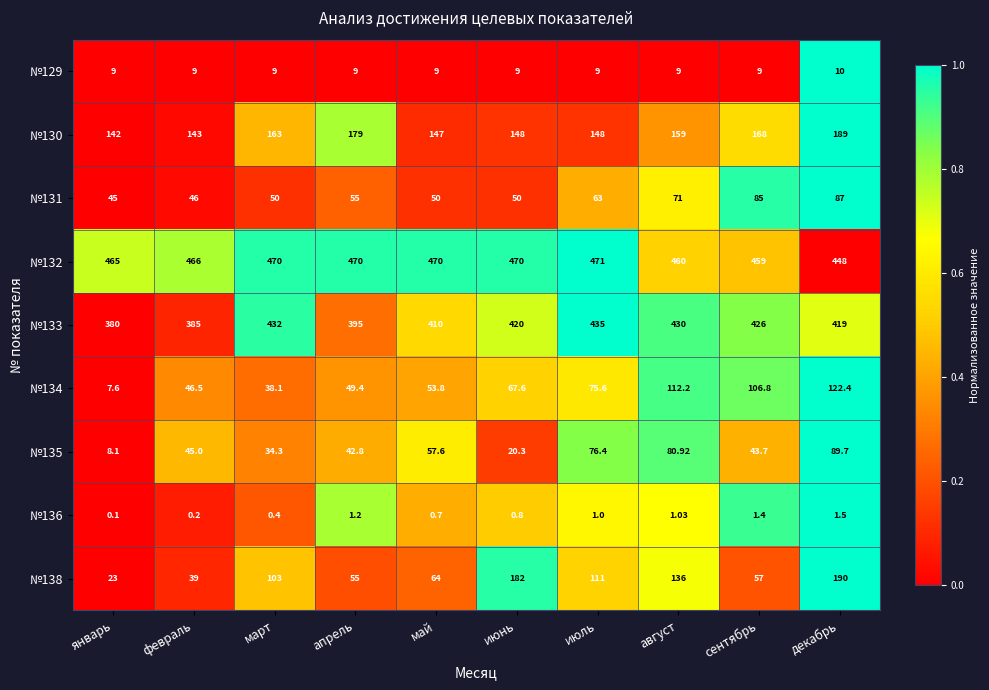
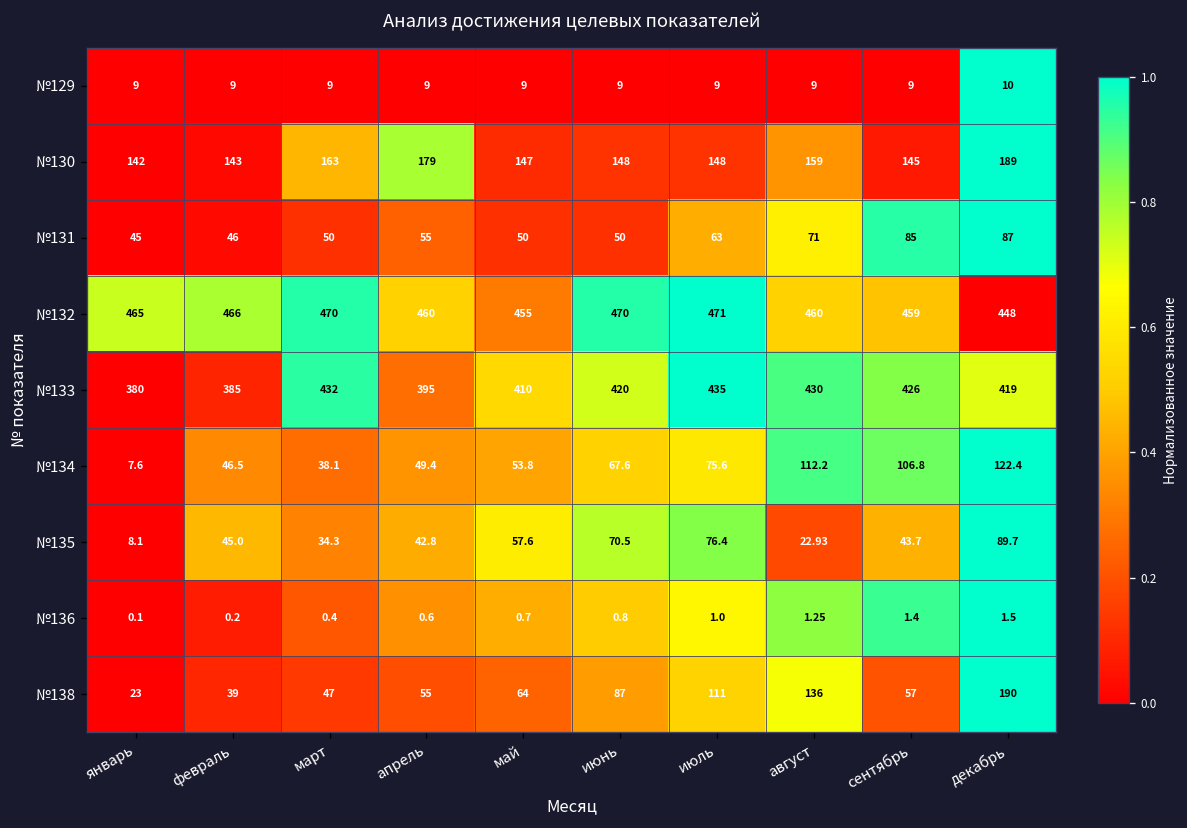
№130, сентябрь: 168 -> 145
№132, апрель: 470 -> 460
№132, май: 470 -> 455
№135, июнь: 20.3 -> 70.5
№135, август: 80.92 -> 22.93
№136, апрель: 1.2 -> 0.6
№136, август: 1.03 -> 1.25
№138, март: 103 -> 47
№138, июнь: 182 -> 87
